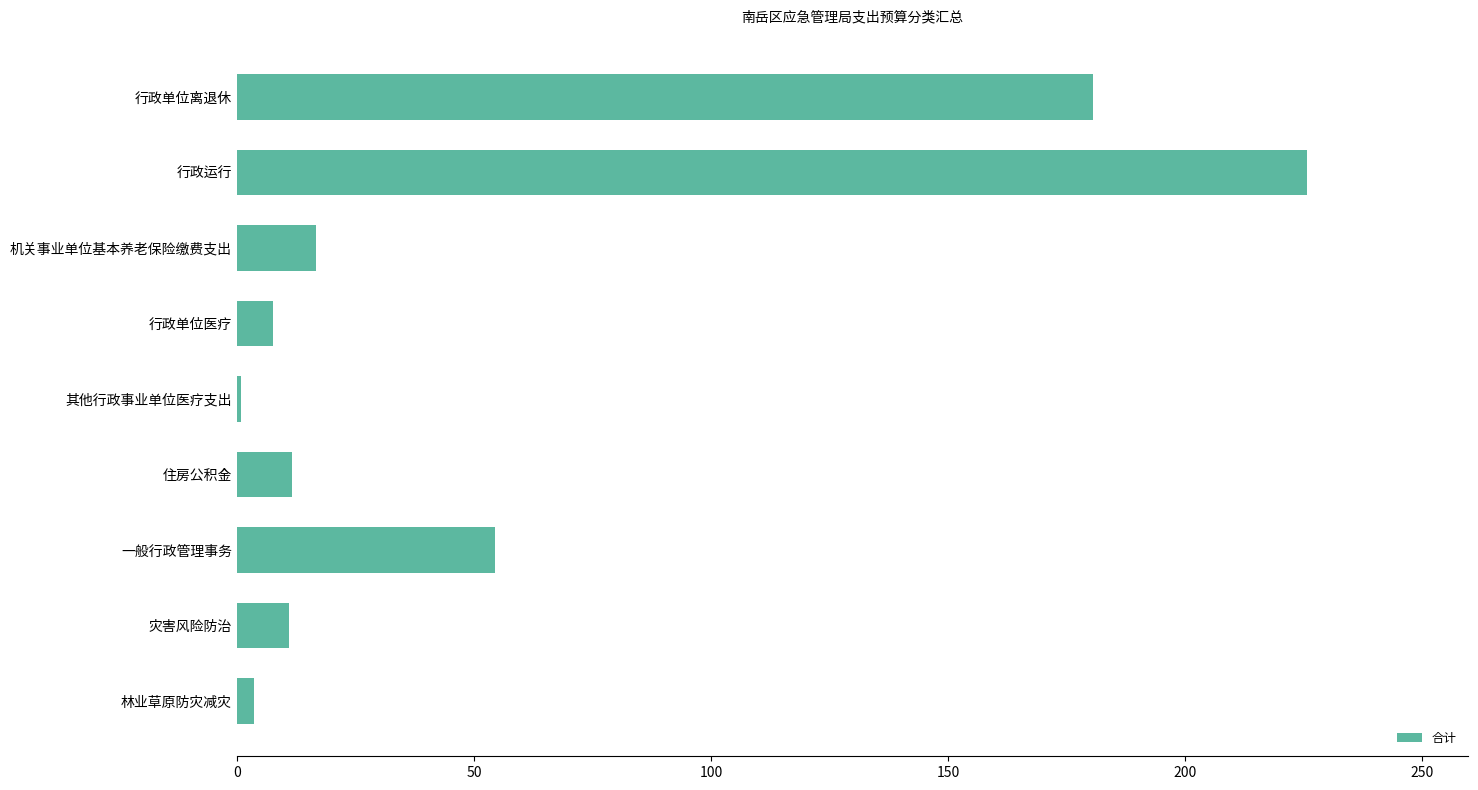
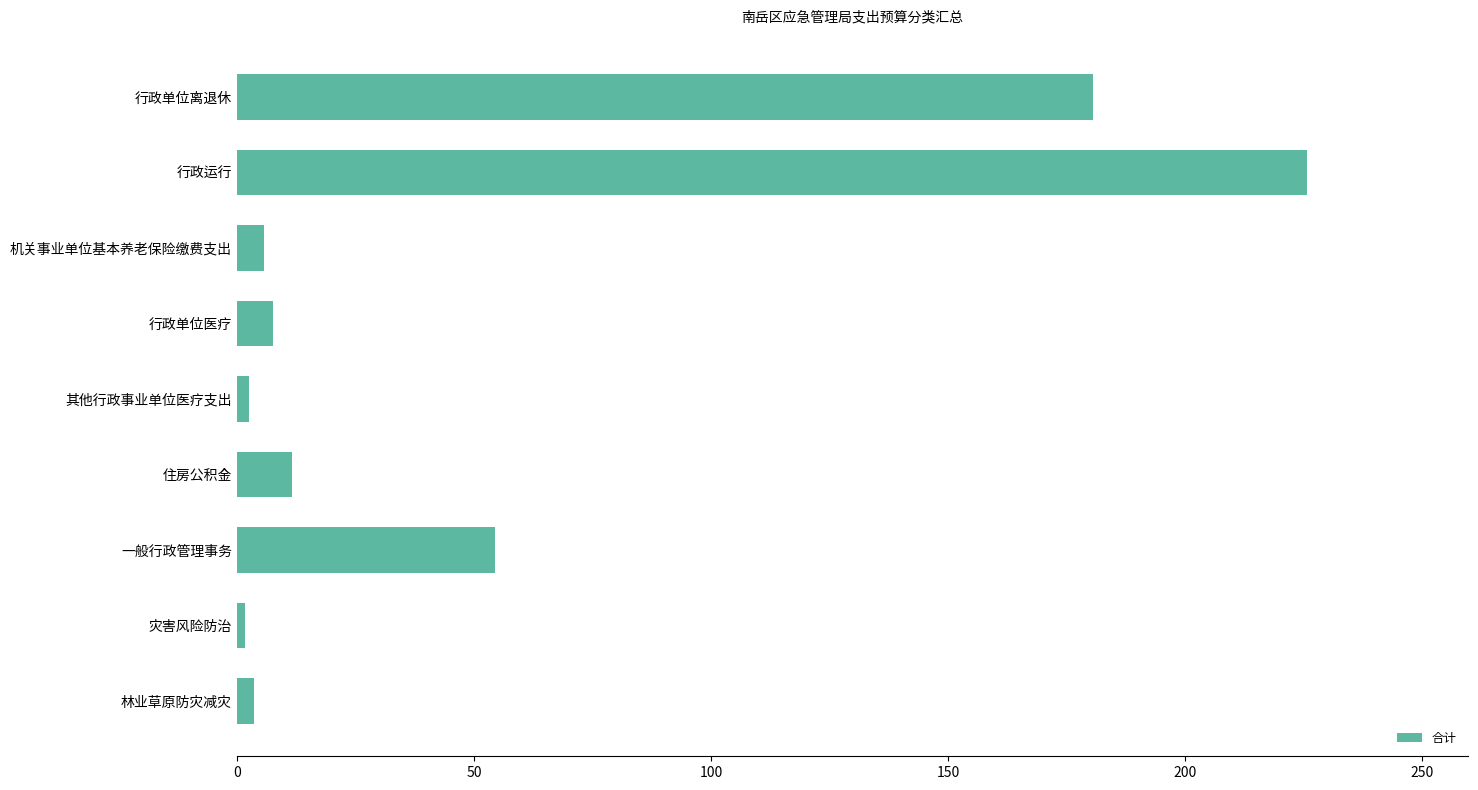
机关事业单位基本养老保险缴费支出: 17 -> 6
其他行政事业单位医疗支出: 1 -> 3
灾害风险防治: 11 -> 2
